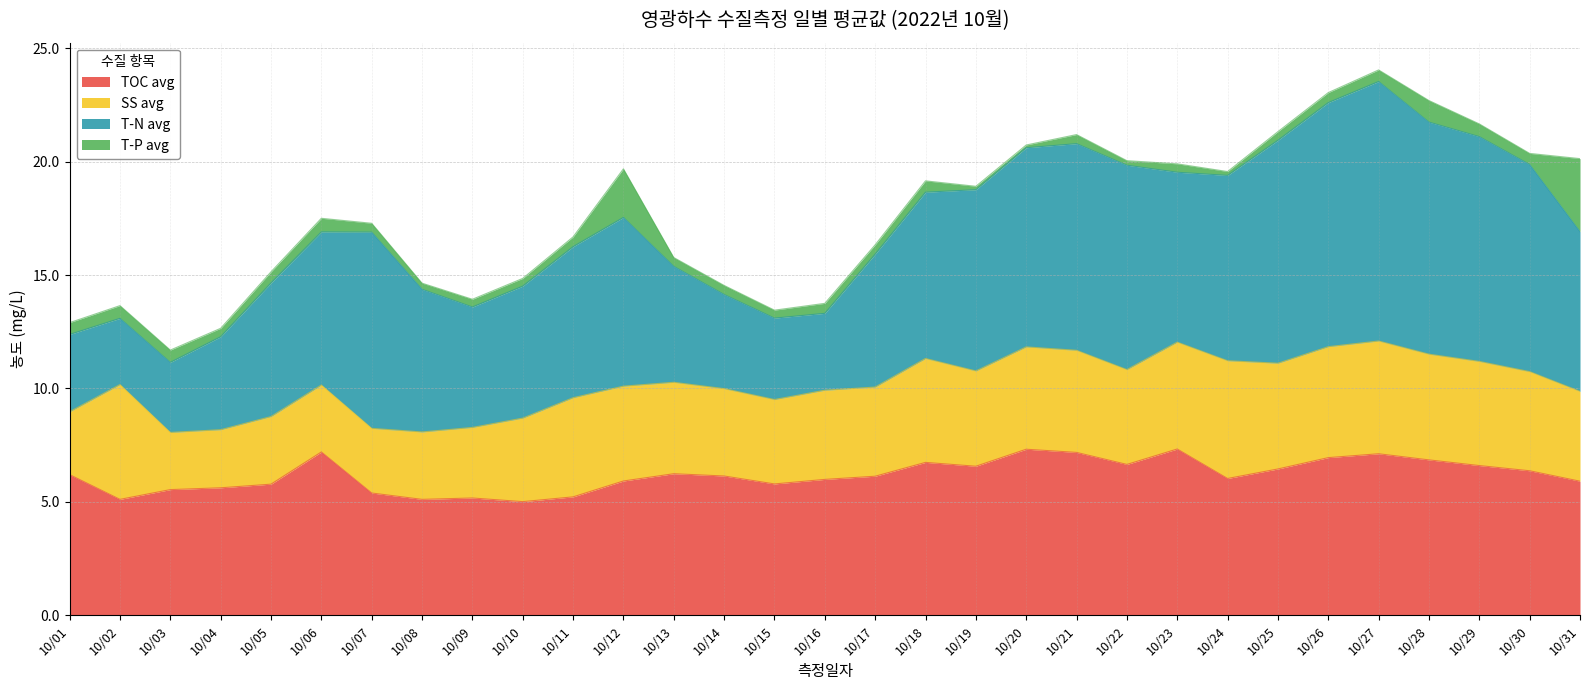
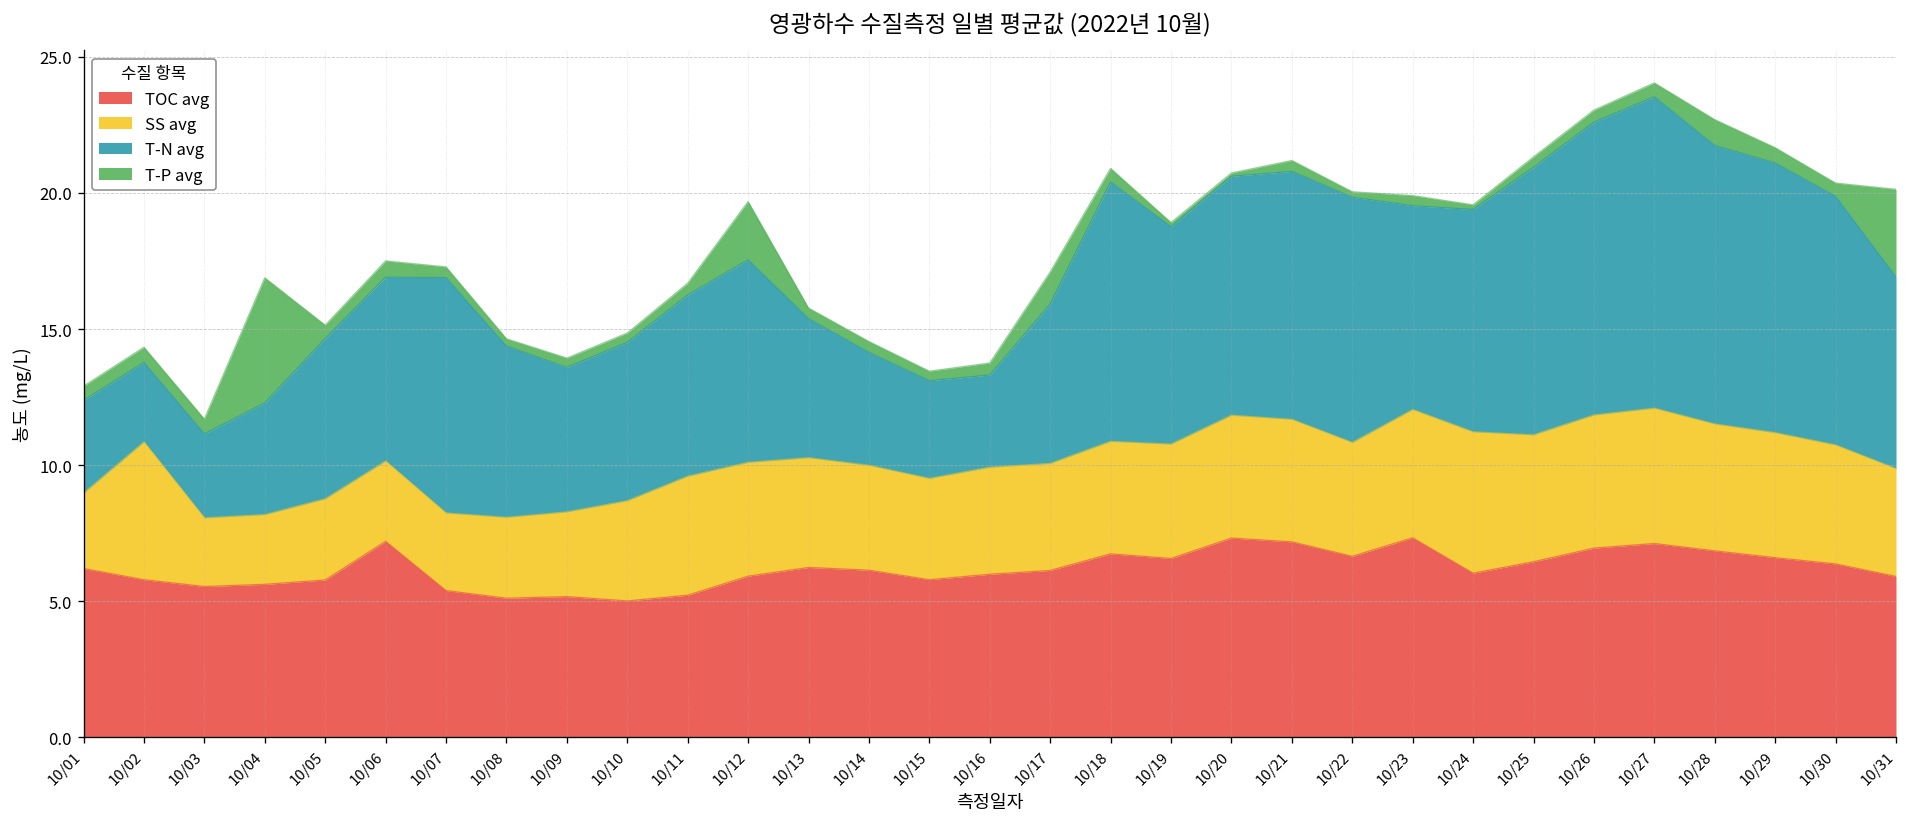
TOC avg, 10/02: 5.1 -> 5.8
T-P avg, 10/04: 0.4 -> 4.6
T-P avg, 10/17: 0.4 -> 1.2
SS avg, 10/18: 4.6 -> 4.1
T-N avg, 10/18: 7.3 -> 9.5
